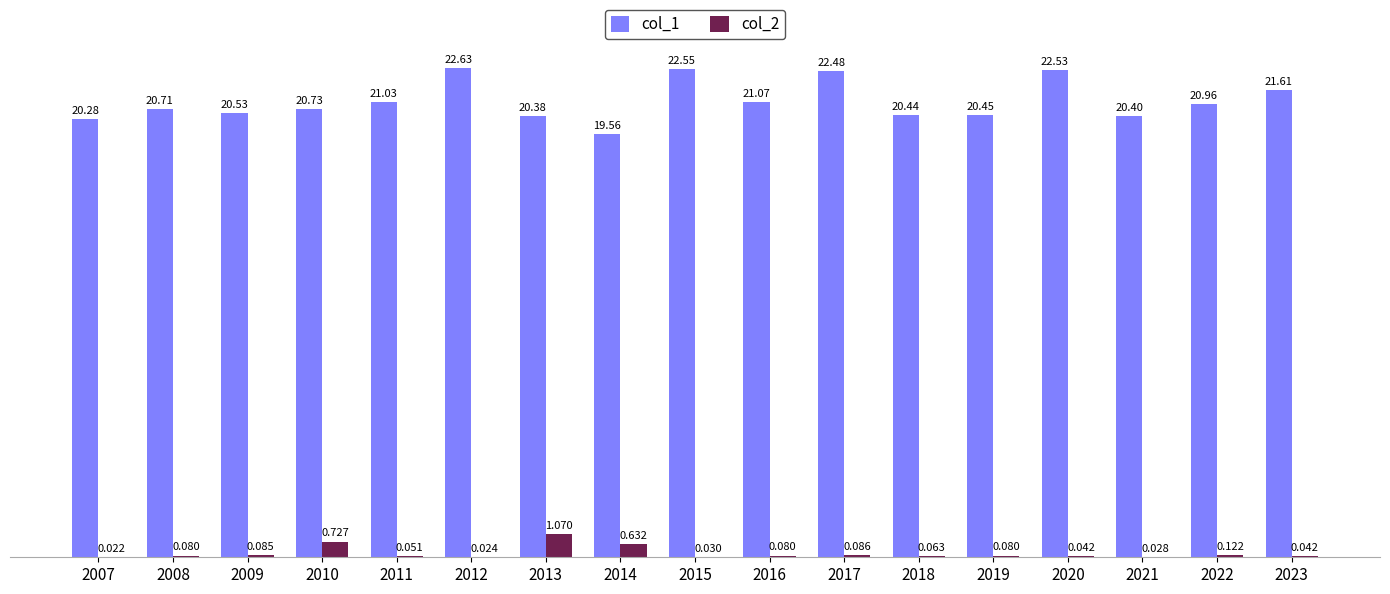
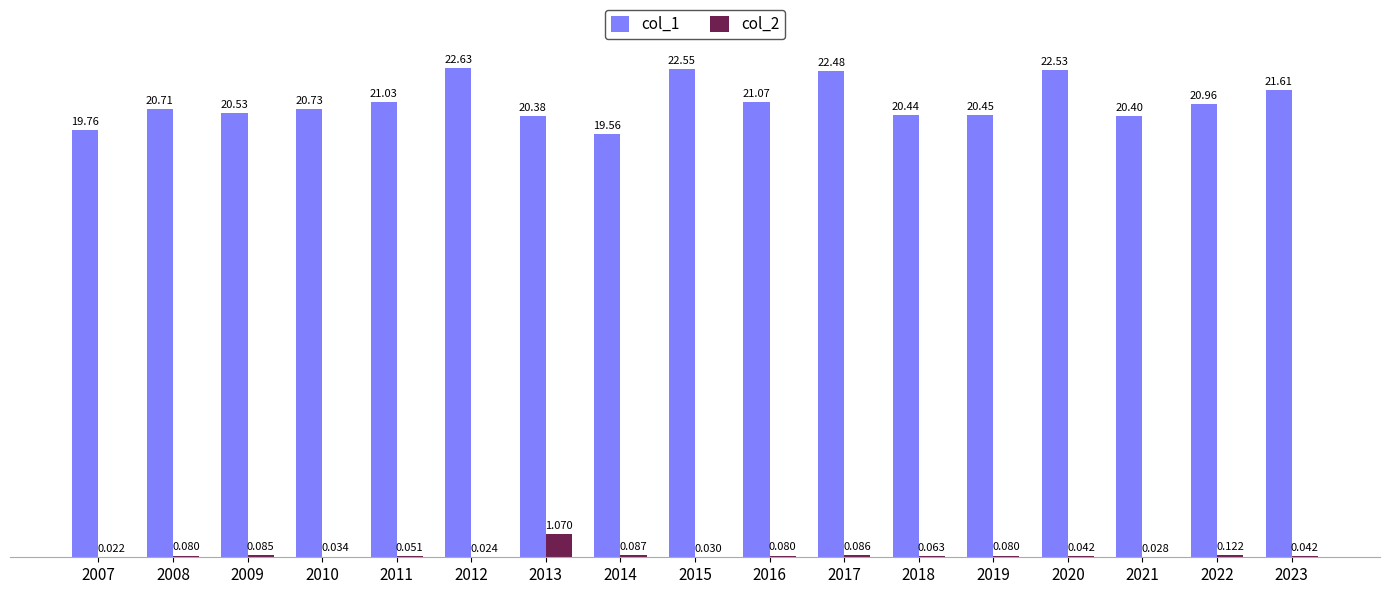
col_1, 2007: 20.28 -> 19.76
col_2, 2010: 0.727 -> 0.034
col_2, 2014: 0.632 -> 0.087
